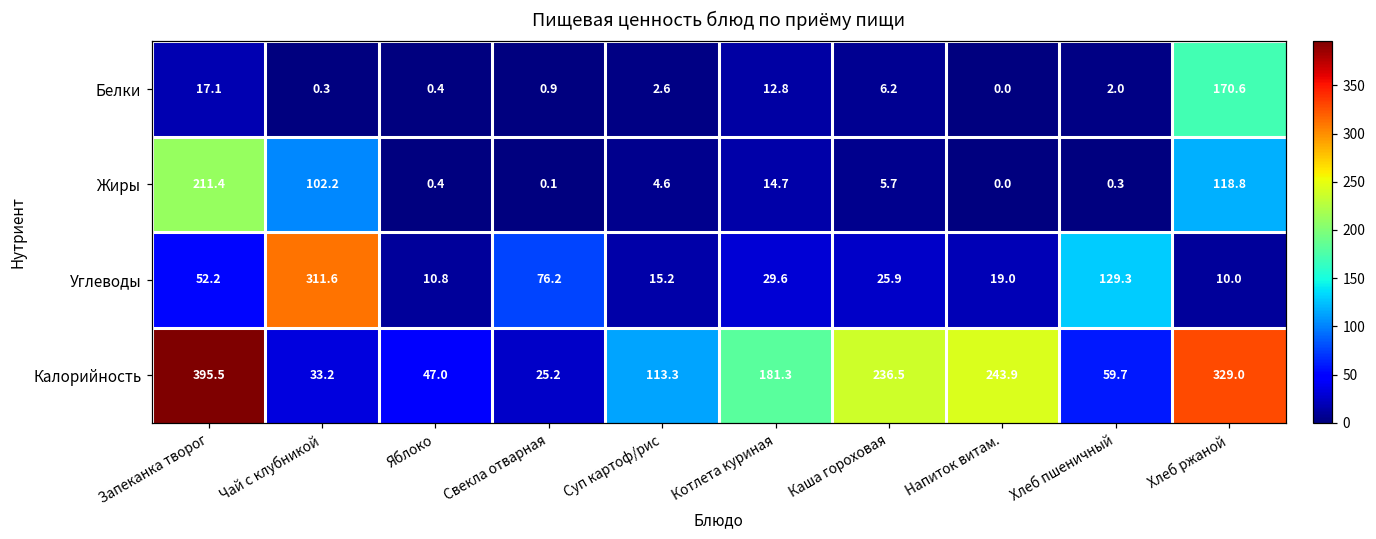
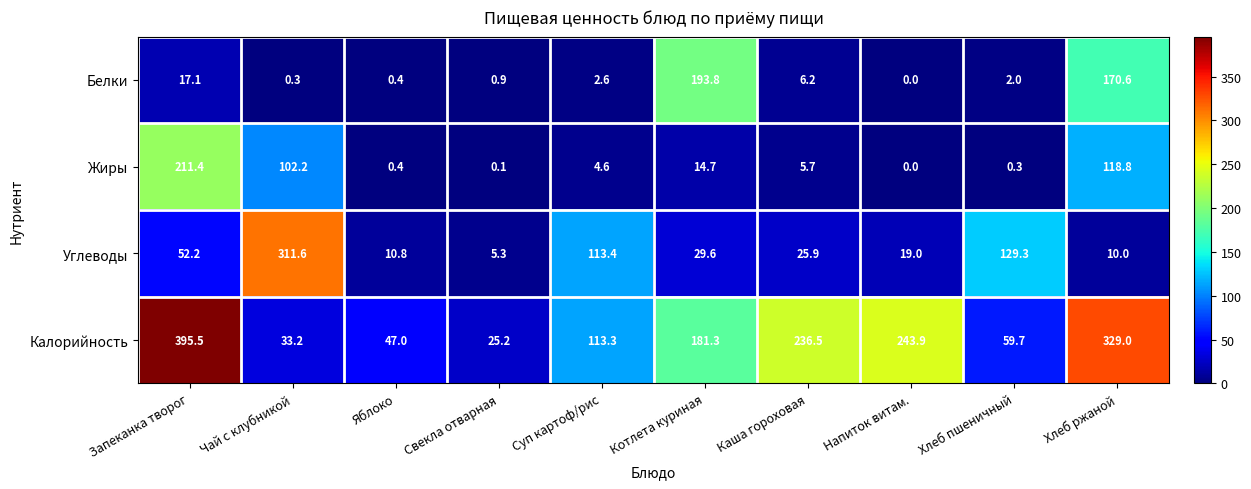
Белки, Котлета куриная: 12.8 -> 193.8
Углеводы, Свекла отварная: 76.2 -> 5.3
Углеводы, Суп картоф/рис: 15.2 -> 113.4
